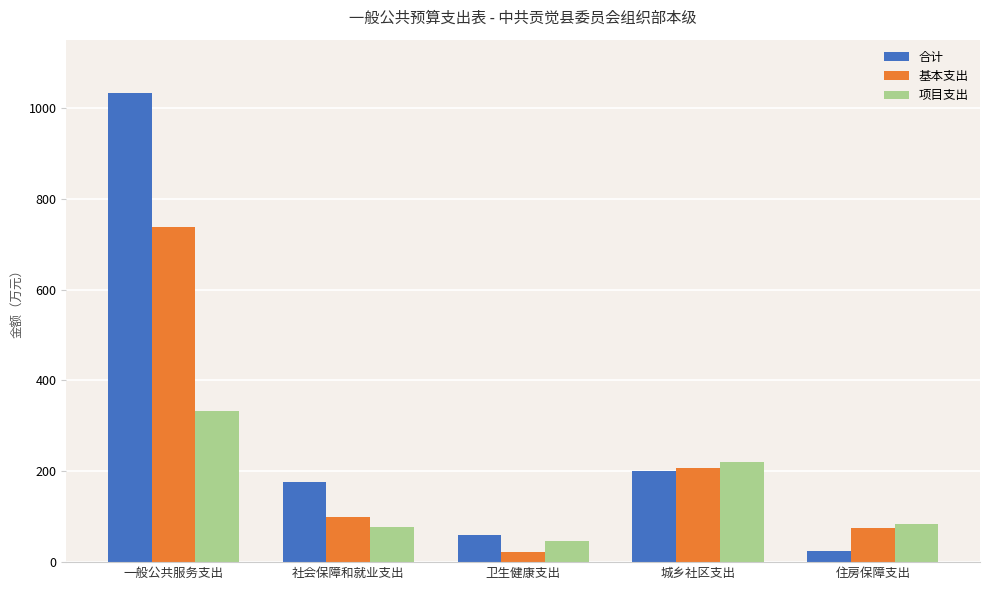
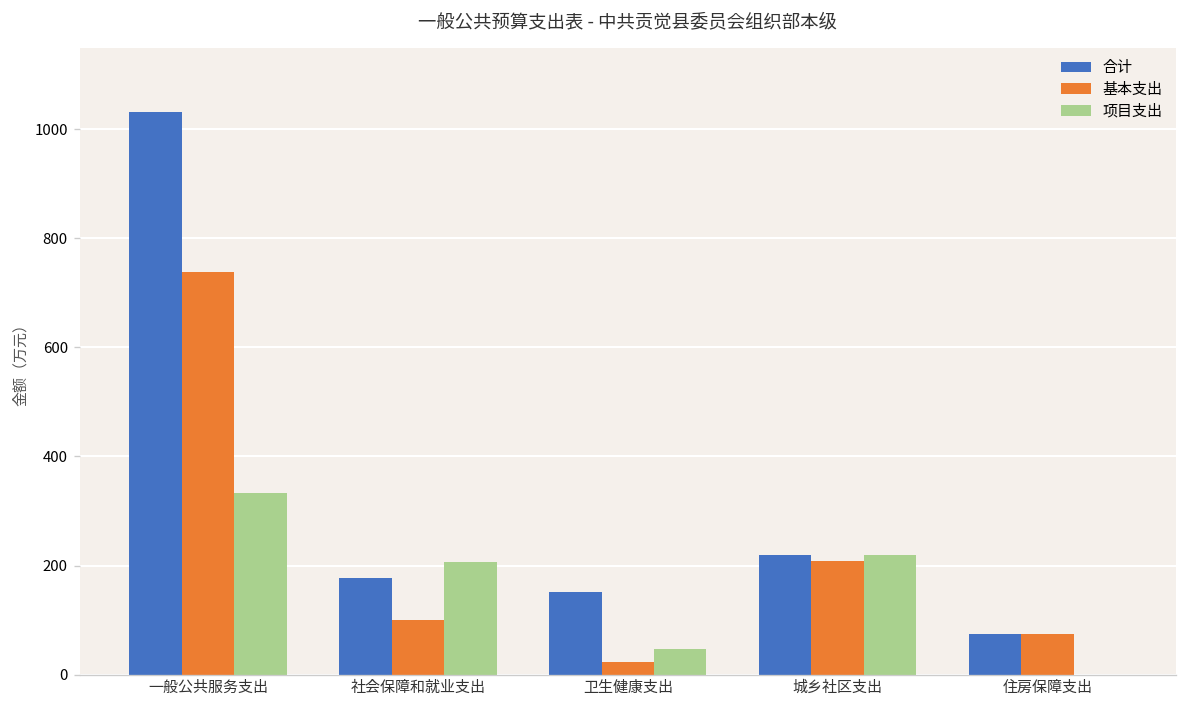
项目支出, 社会保障和就业支出: 80 -> 210
合计, 卫生健康支出: 60 -> 150
合计, 城乡社区支出: 200 -> 220
合计, 住房保障支出: 30 -> 70
项目支出, 住房保障支出: 80 -> 0
